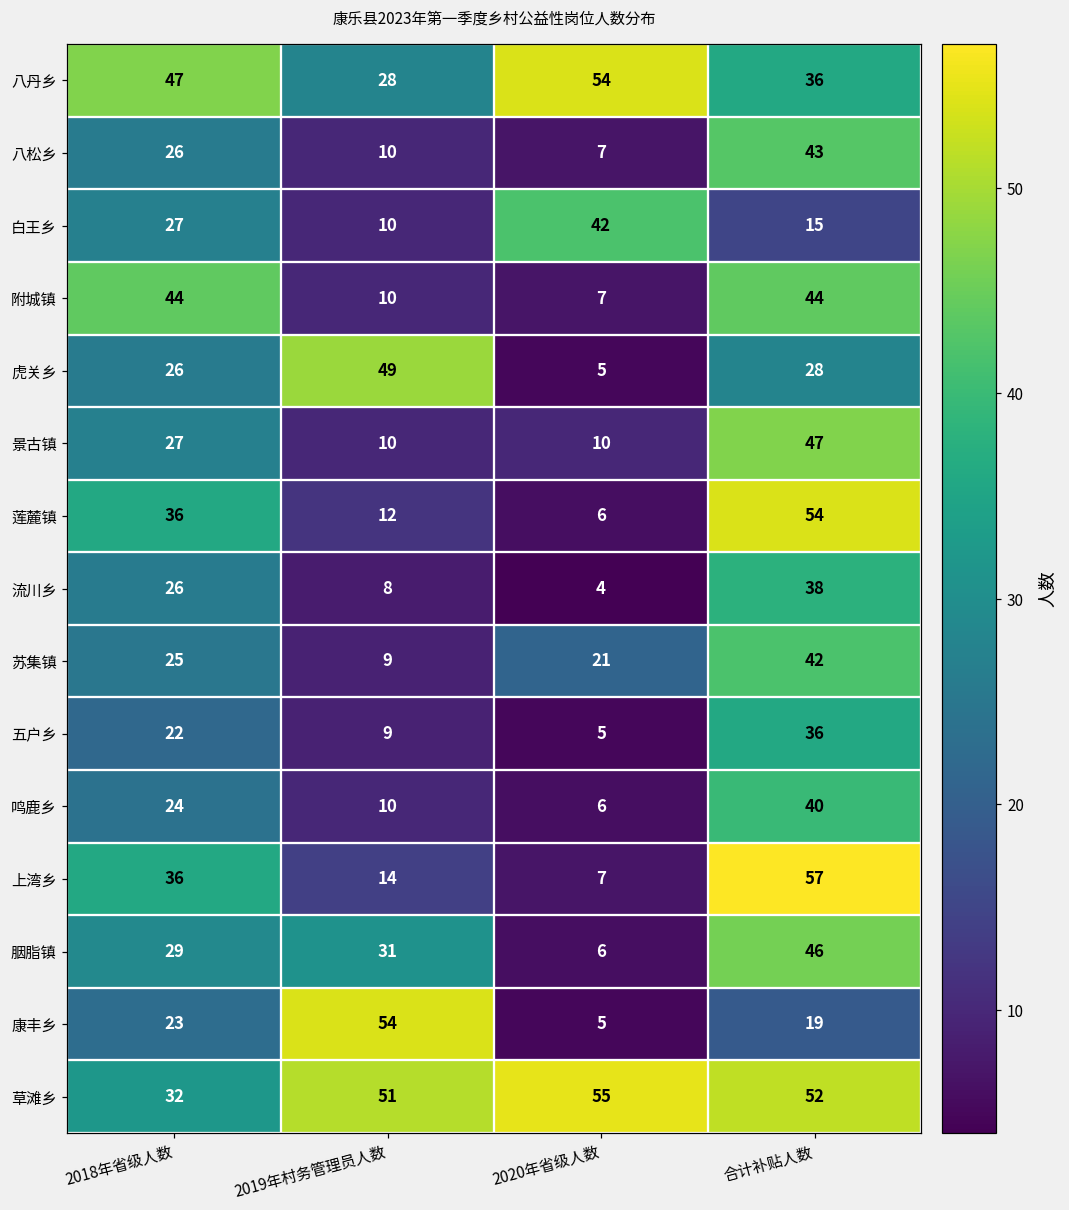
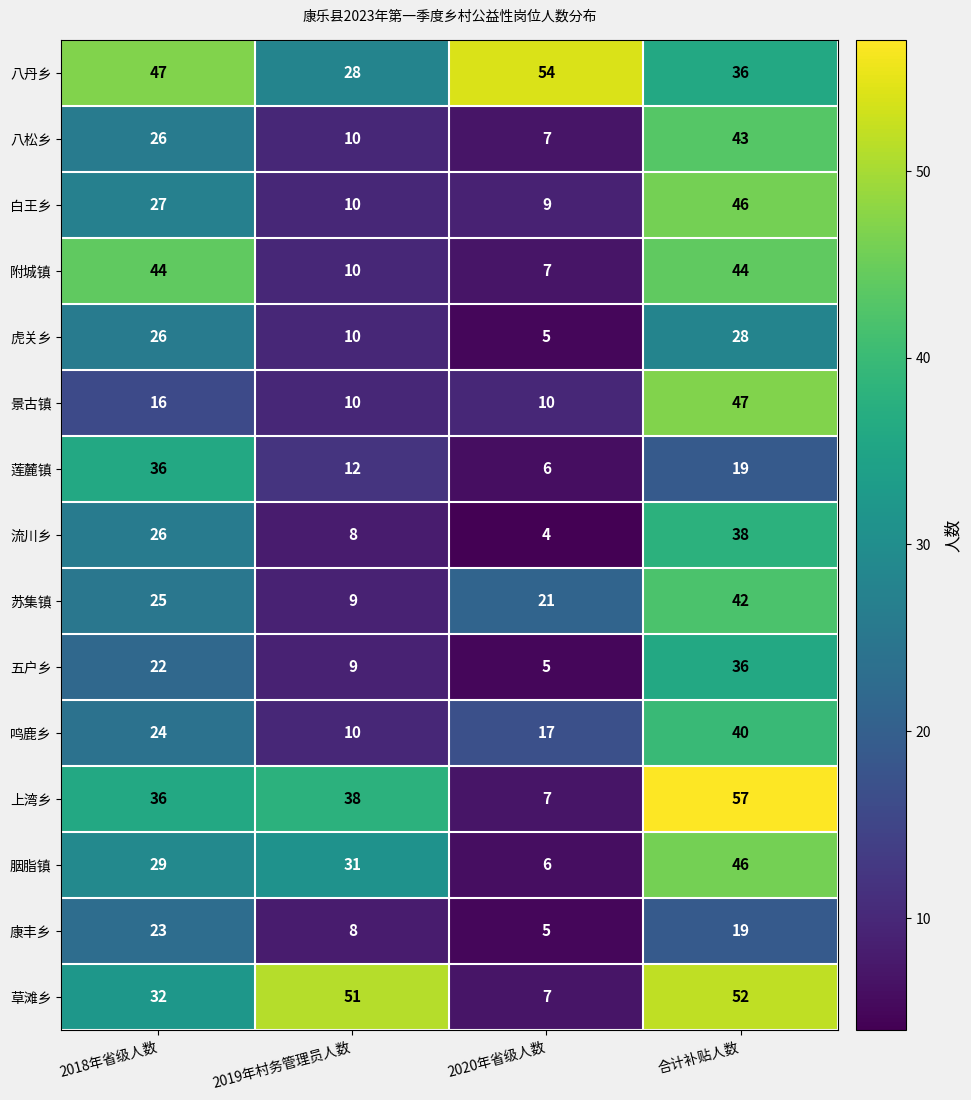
白王乡, 2020年省级人数: 42 -> 9
白王乡, 合计补贴人数: 15 -> 46
虎关乡, 2019年村务管理员人数: 49 -> 10
景古镇, 2018年省级人数: 27 -> 16
莲麓镇, 合计补贴人数: 54 -> 19
鸣鹿乡, 2020年省级人数: 6 -> 17
上湾乡, 2019年村务管理员人数: 14 -> 38
康丰乡, 2019年村务管理员人数: 54 -> 8
草滩乡, 2020年省级人数: 55 -> 7
